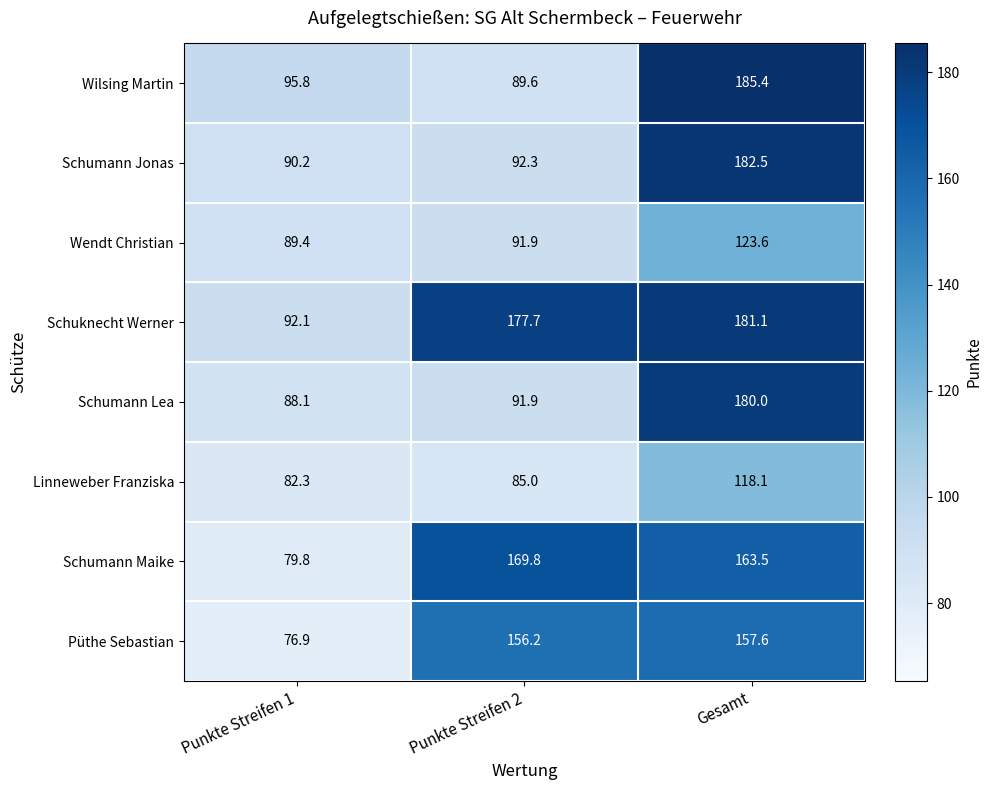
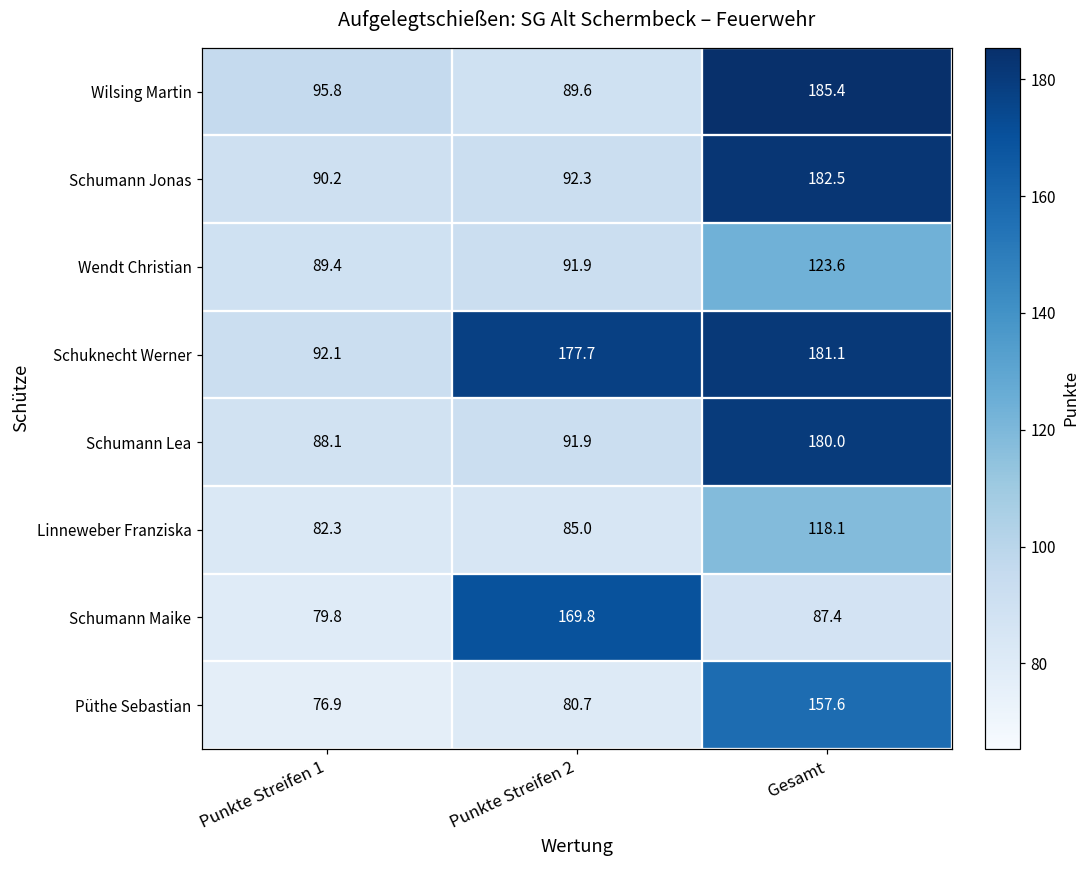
Schumann Maike, Gesamt: 163.5 -> 87.4
Püthe Sebastian, Punkte Streifen 2: 156.2 -> 80.7
